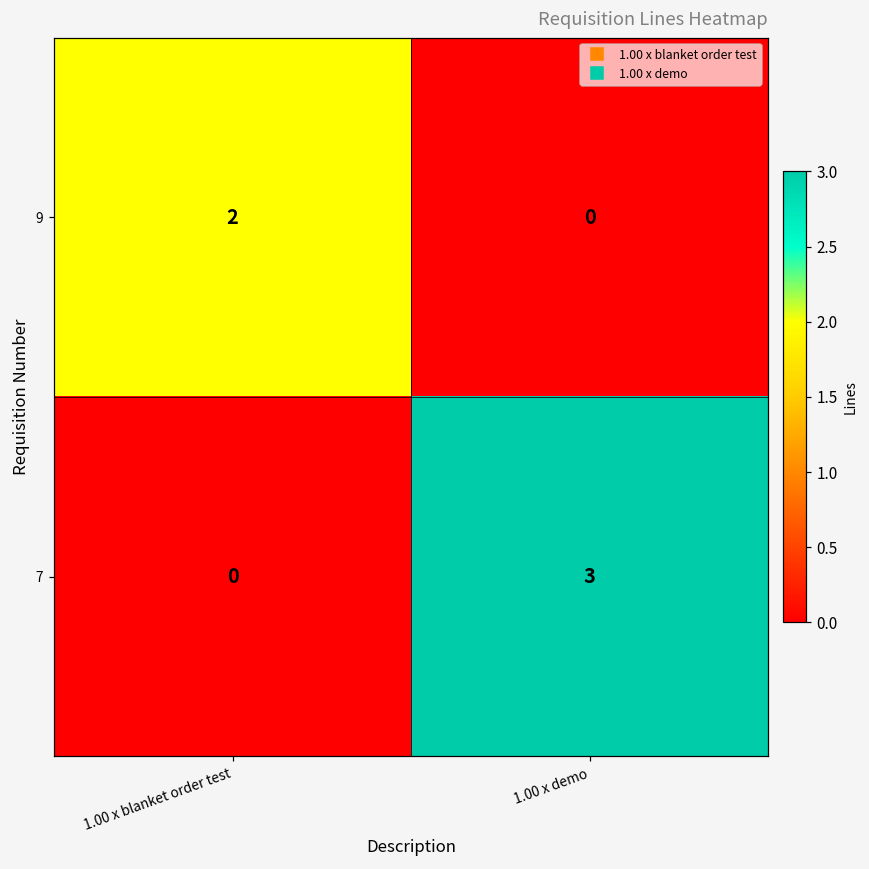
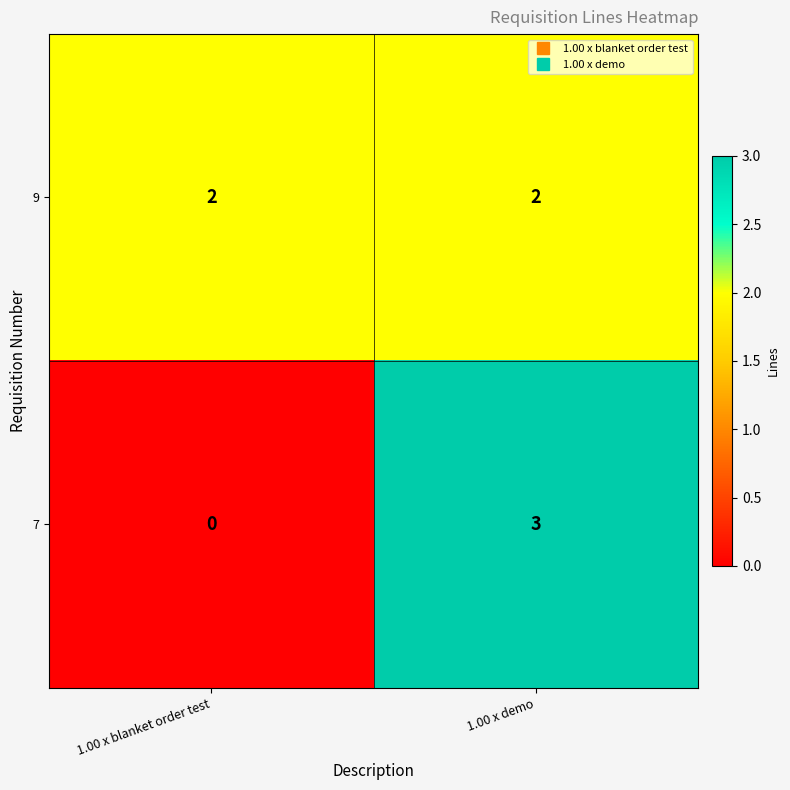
9, 1.00 x demo: 0 -> 2
